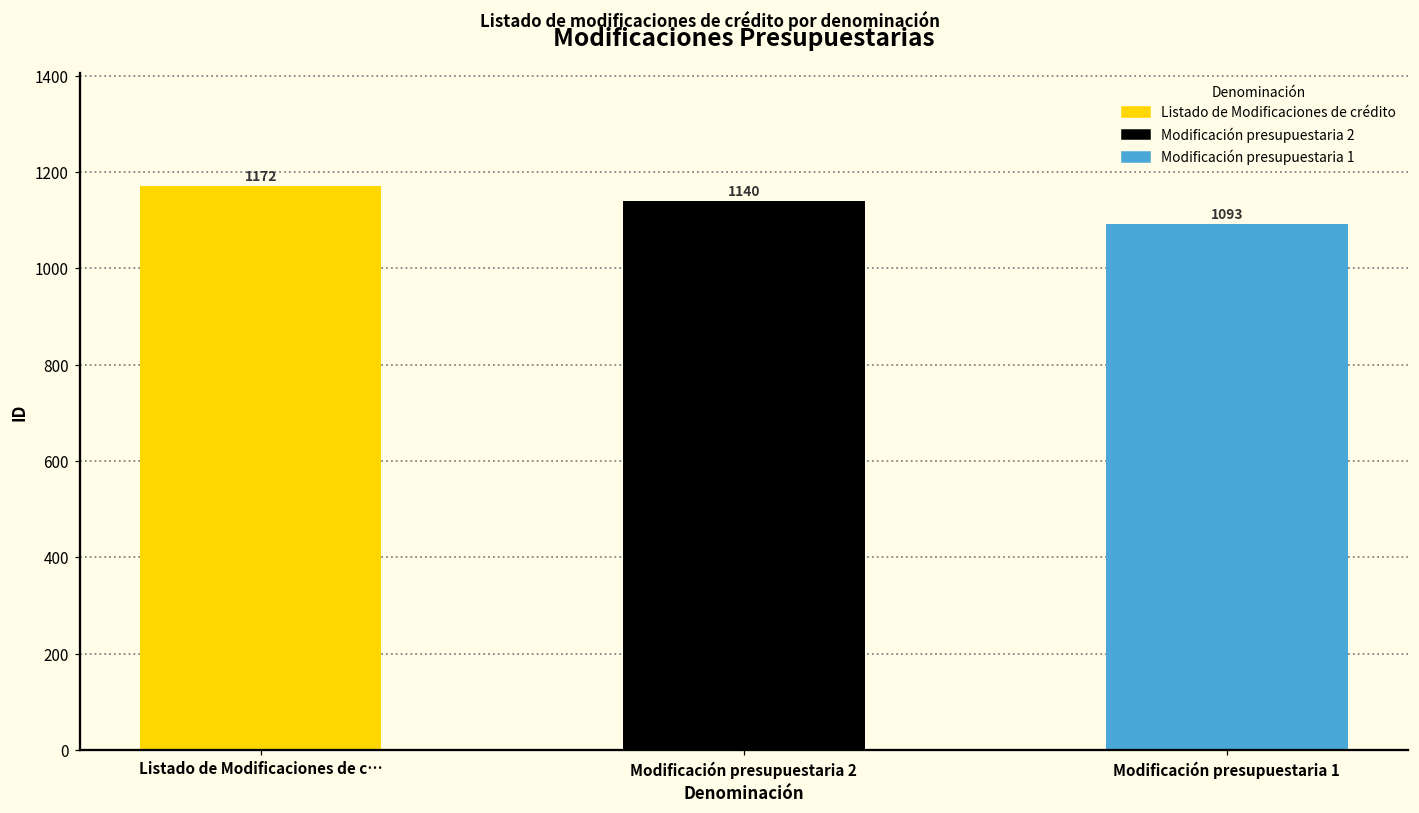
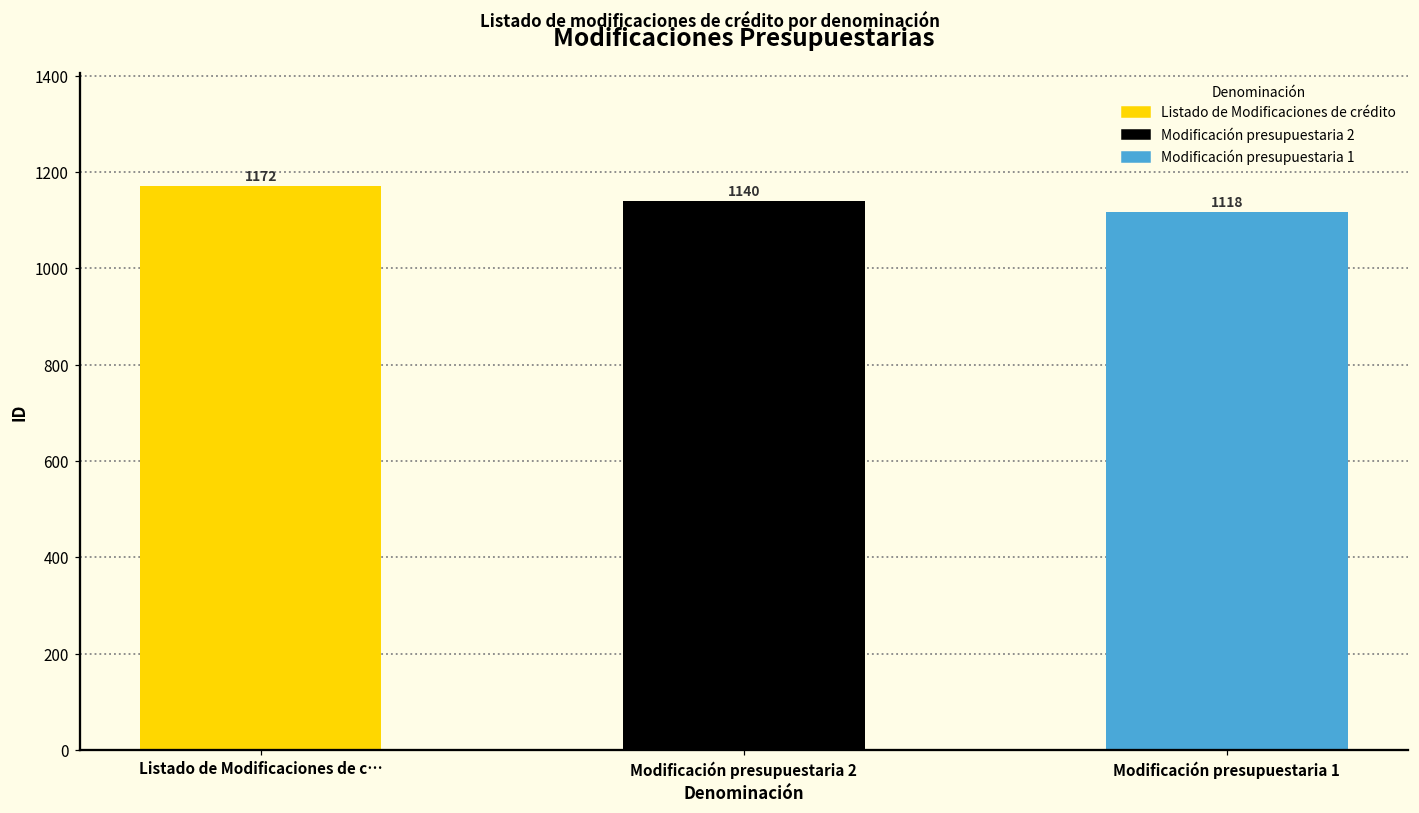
Modificación presupuestaria 1: 1093 -> 1118
